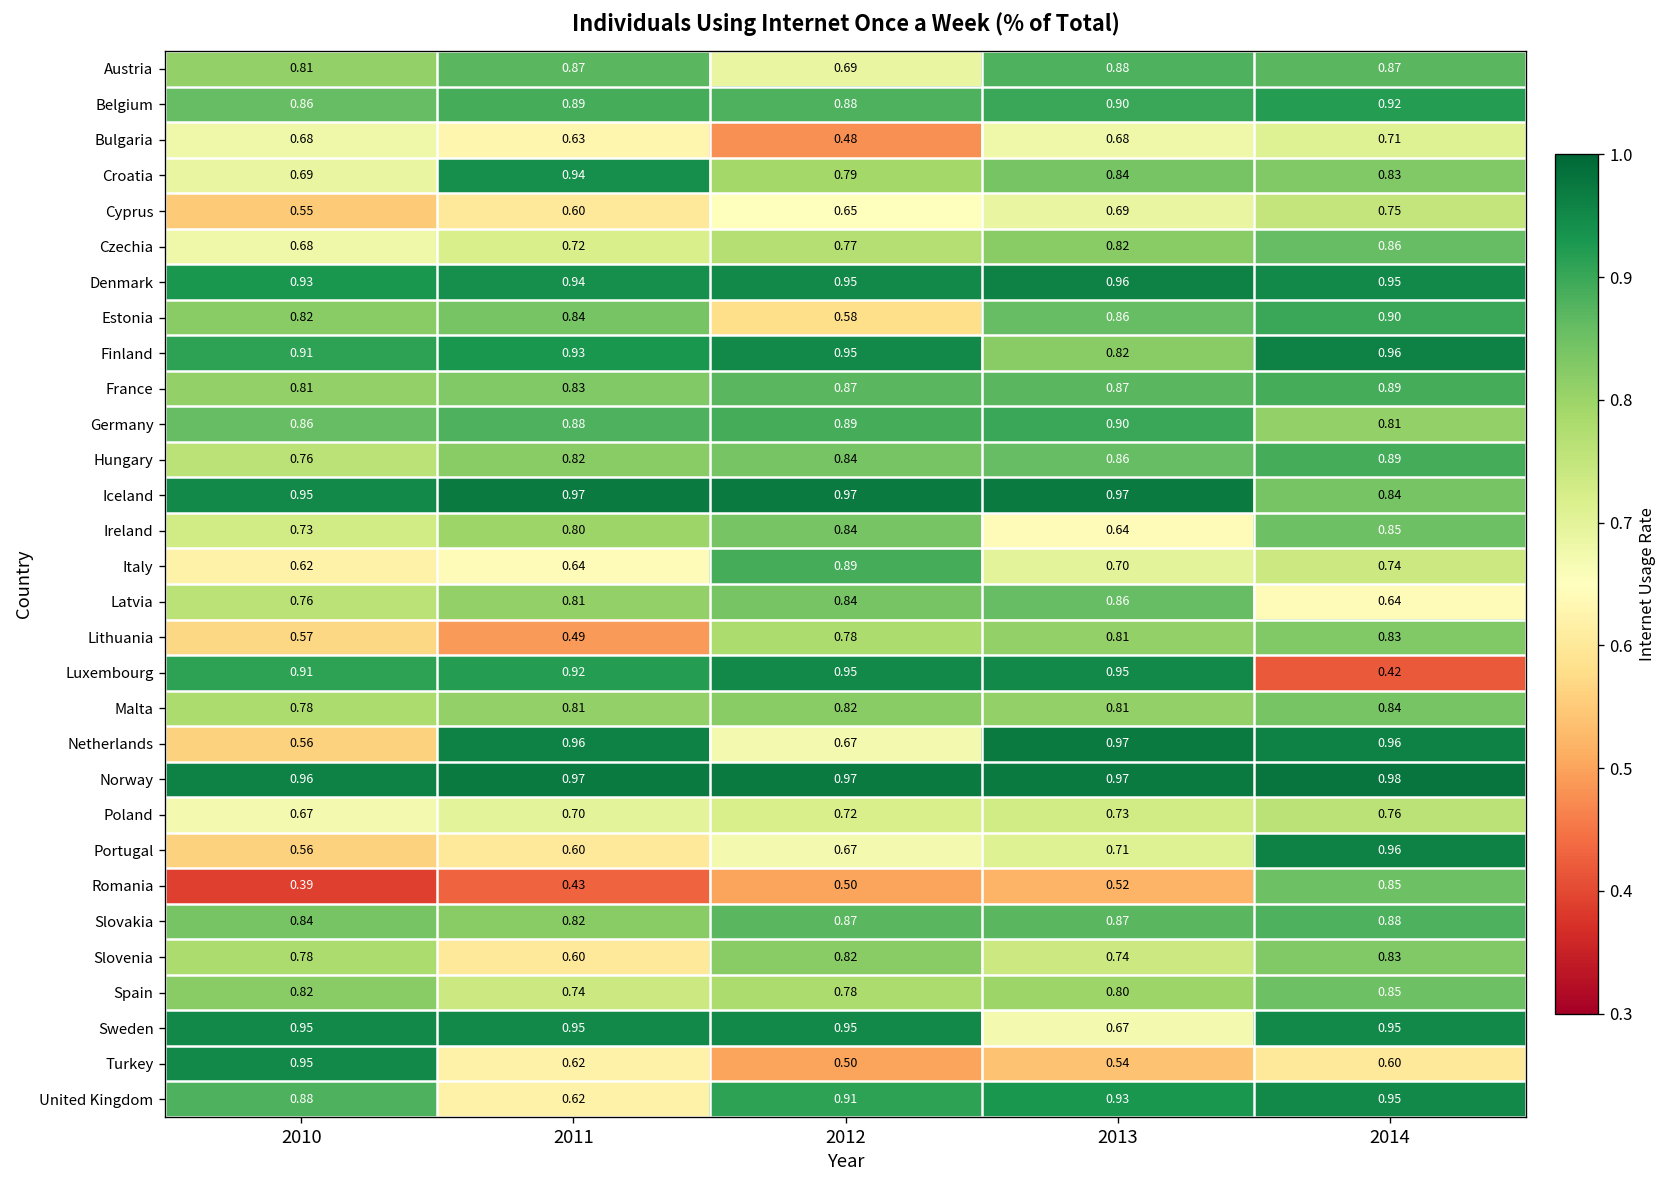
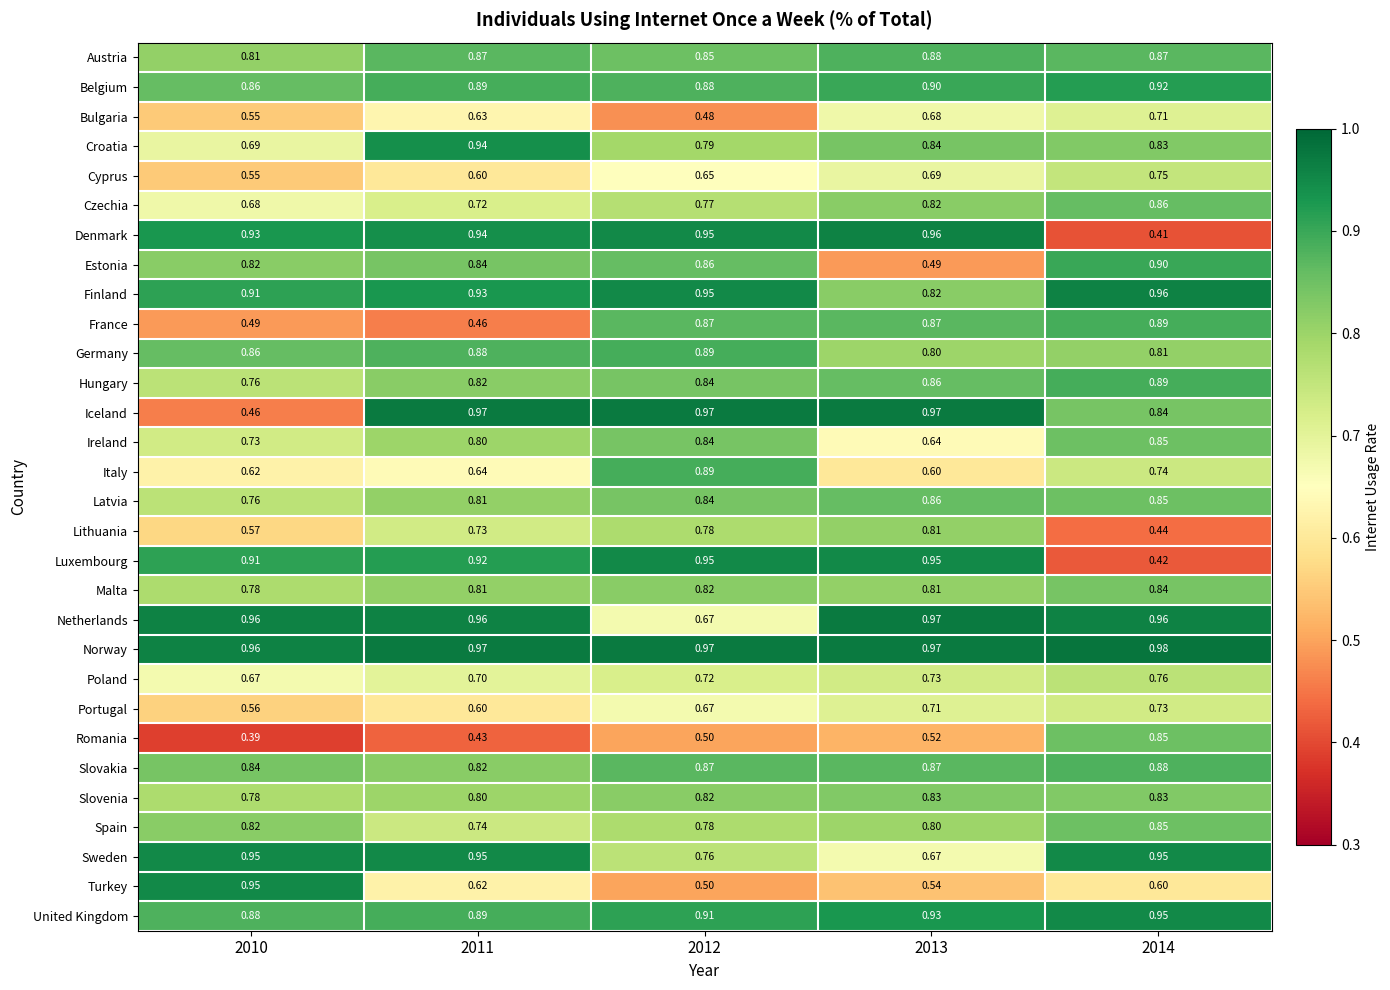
Austria, 2012: 0.69 -> 0.85
Bulgaria, 2010: 0.68 -> 0.55
Denmark, 2014: 0.95 -> 0.41
Estonia, 2012: 0.58 -> 0.86
Estonia, 2013: 0.86 -> 0.49
France, 2010: 0.81 -> 0.49
France, 2011: 0.83 -> 0.46
Germany, 2013: 0.90 -> 0.80
Iceland, 2010: 0.95 -> 0.46
Italy, 2013: 0.70 -> 0.60
Latvia, 2014: 0.64 -> 0.85
Lithuania, 2011: 0.49 -> 0.73
Lithuania, 2014: 0.83 -> 0.44
Netherlands, 2010: 0.56 -> 0.96
Portugal, 2014: 0.96 -> 0.73
Slovenia, 2011: 0.60 -> 0.80
Slovenia, 2013: 0.74 -> 0.83
Sweden, 2012: 0.95 -> 0.76
United Kingdom, 2011: 0.62 -> 0.89
